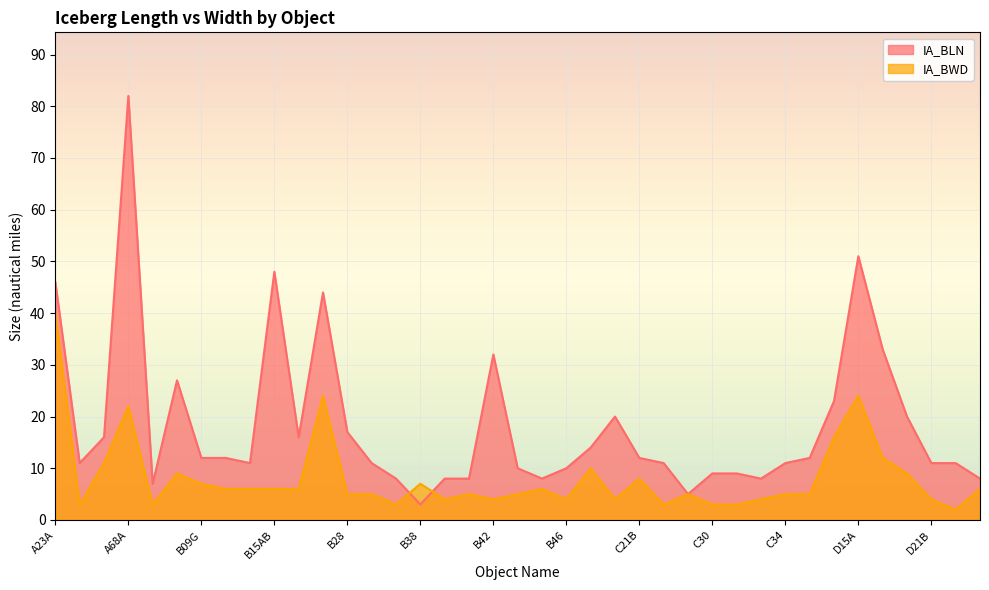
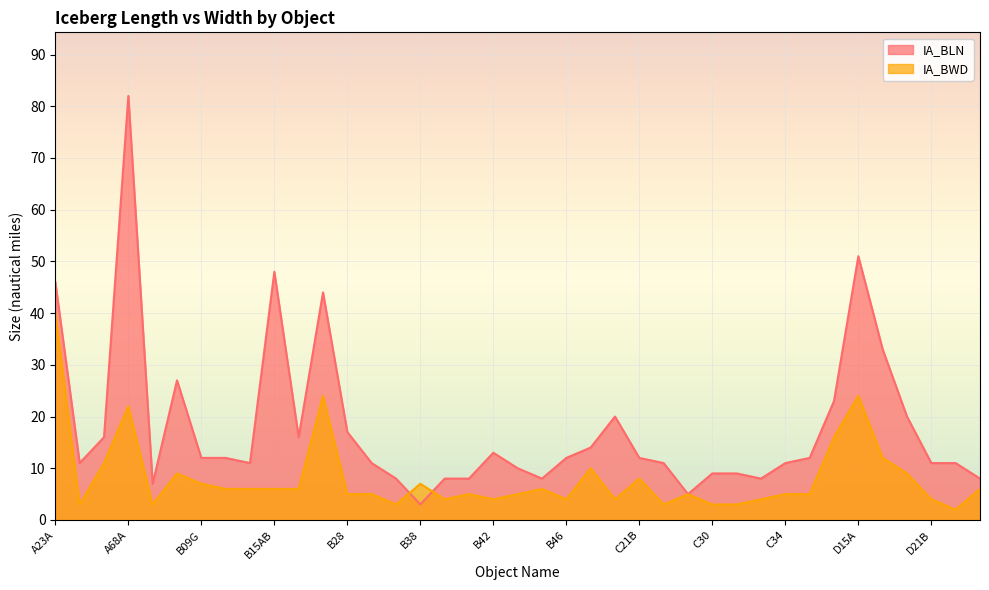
IA_BLN, B42: 32 -> 13
IA_BLN, B46: 10 -> 12
